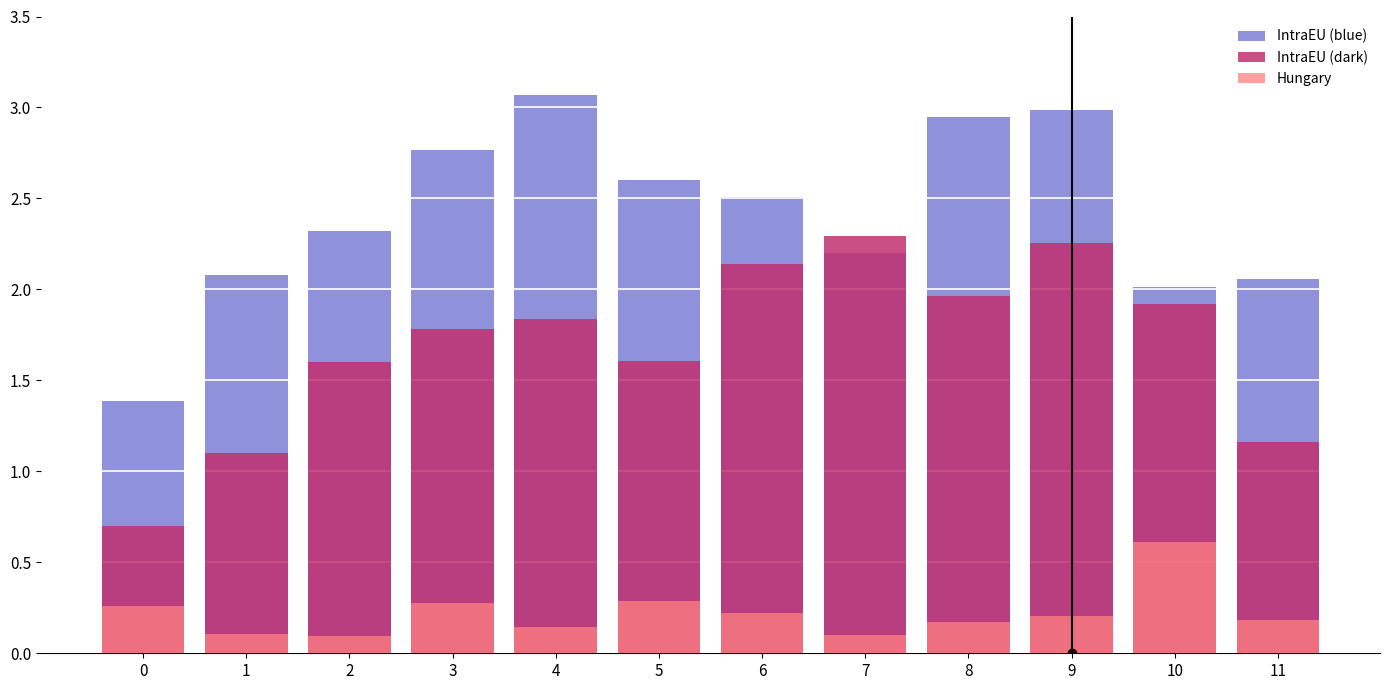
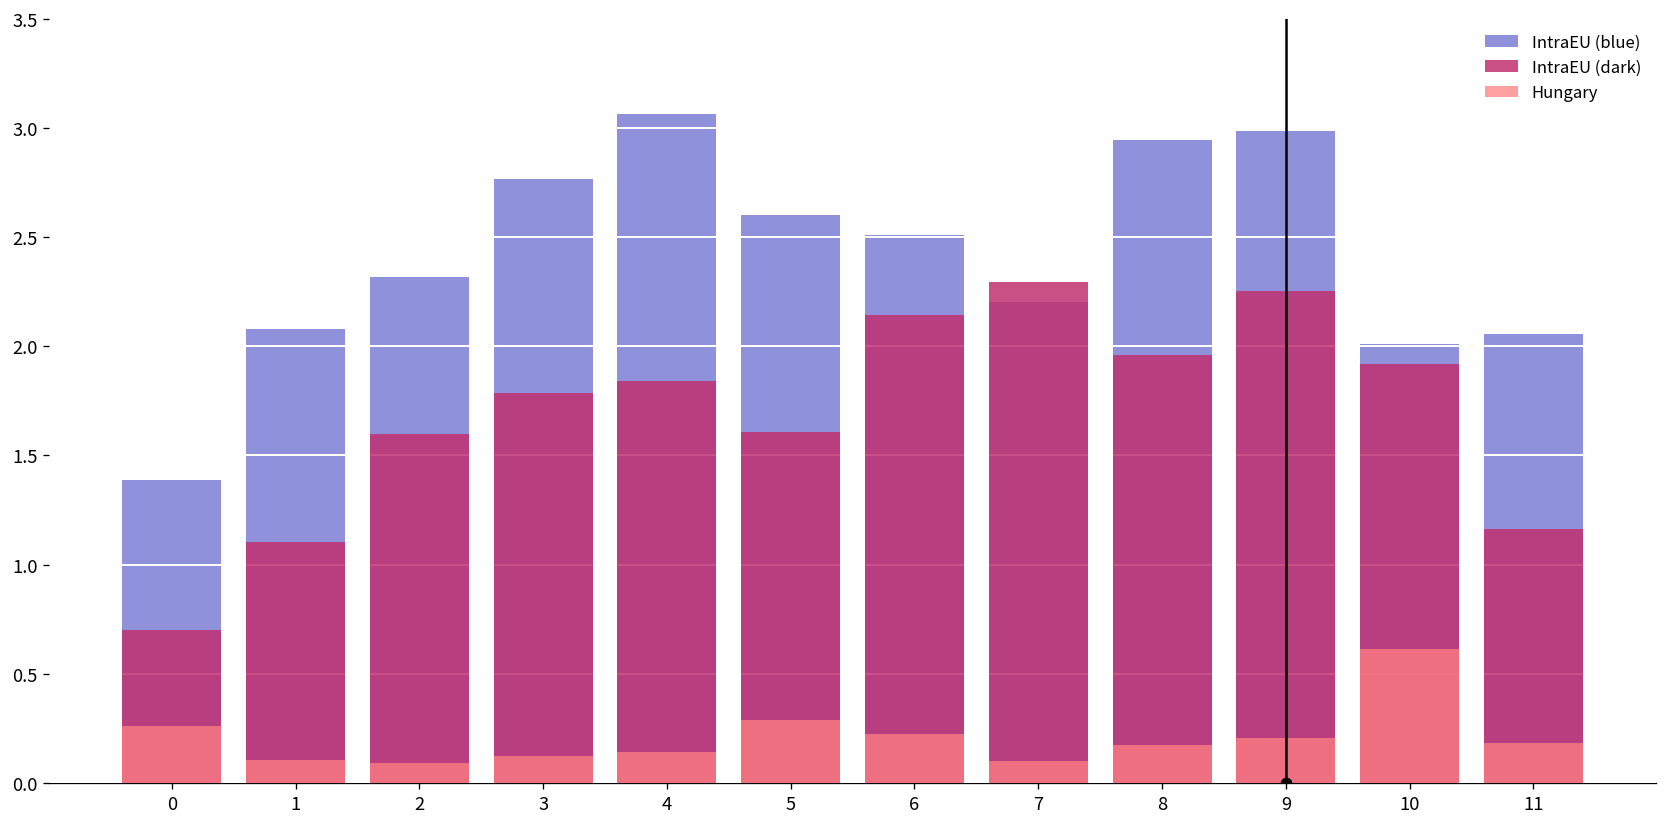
Hungary, 3: 0.28 -> 0.12
